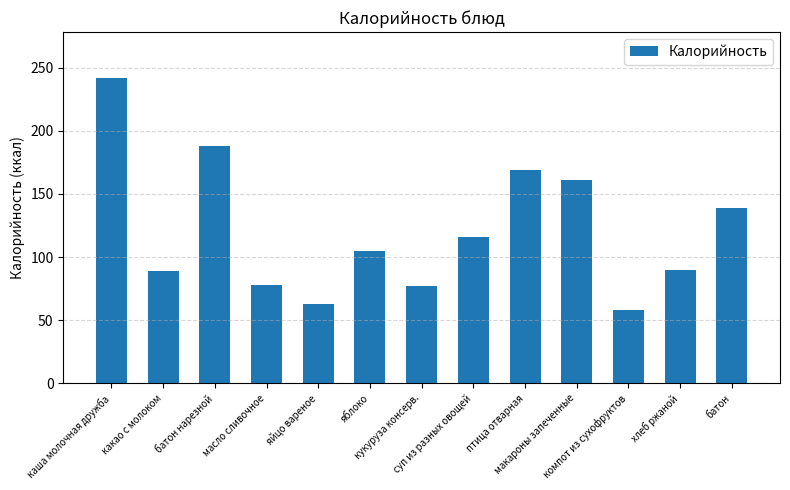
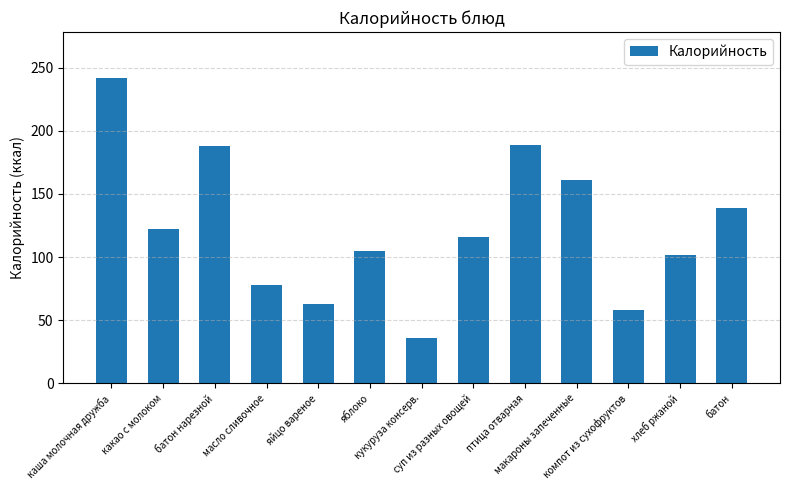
какао с молоком: 89 -> 122
кукуруза консерв.: 77 -> 36
птица отварная: 169 -> 189
хлеб ржаной: 90 -> 102
